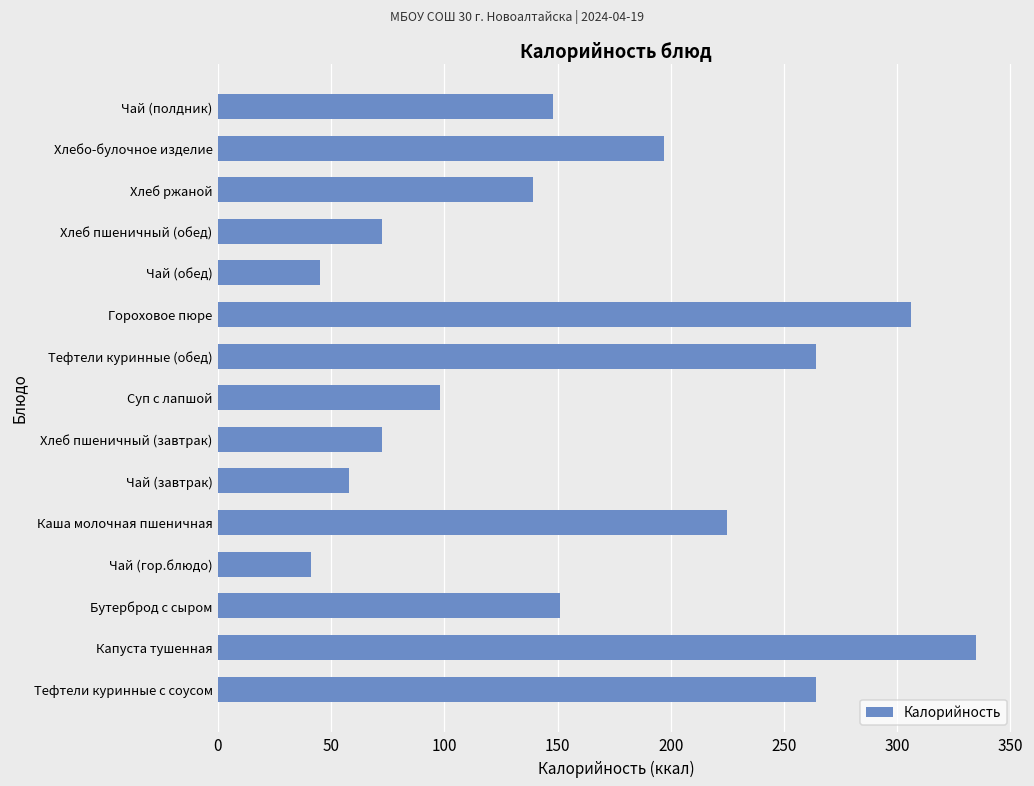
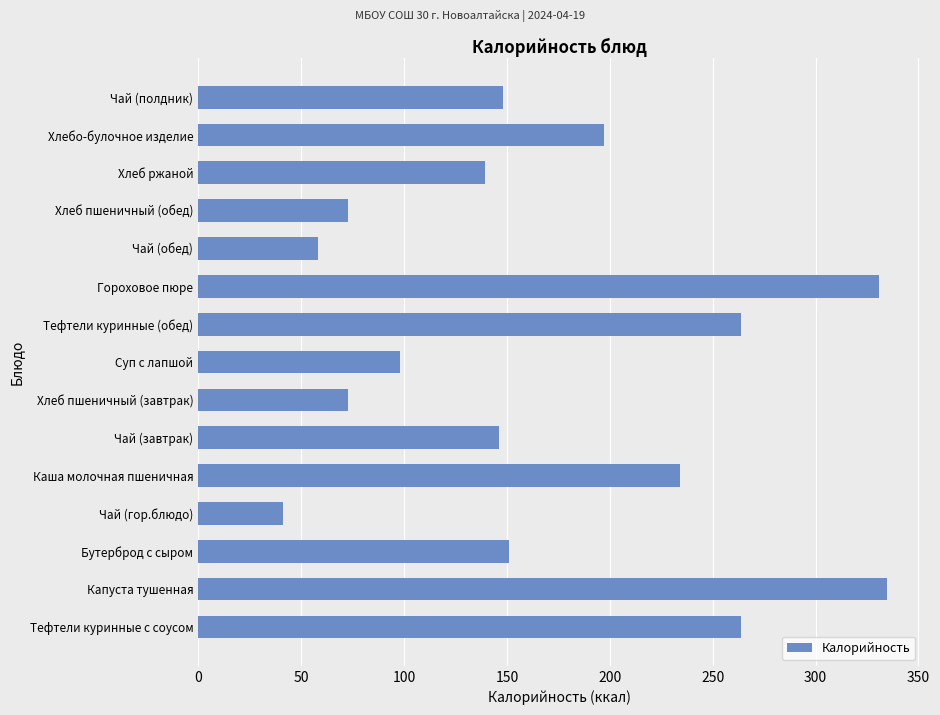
Чай (обед): 45 -> 58
Гороховое пюре: 306 -> 331
Чай (завтрак): 58 -> 146
Каша молочная пшеничная: 225 -> 234
